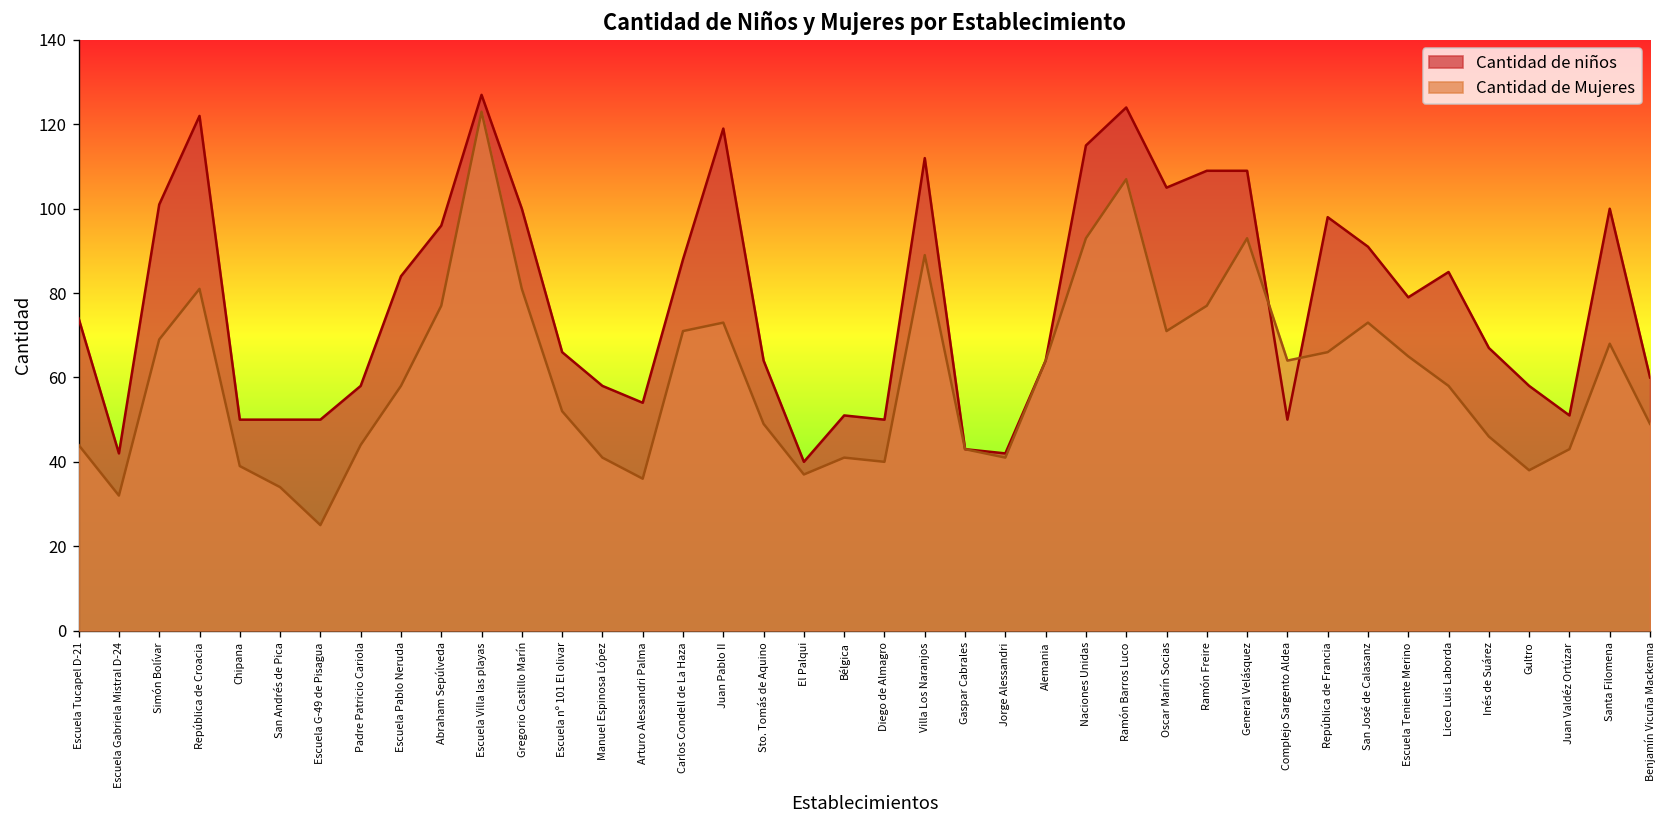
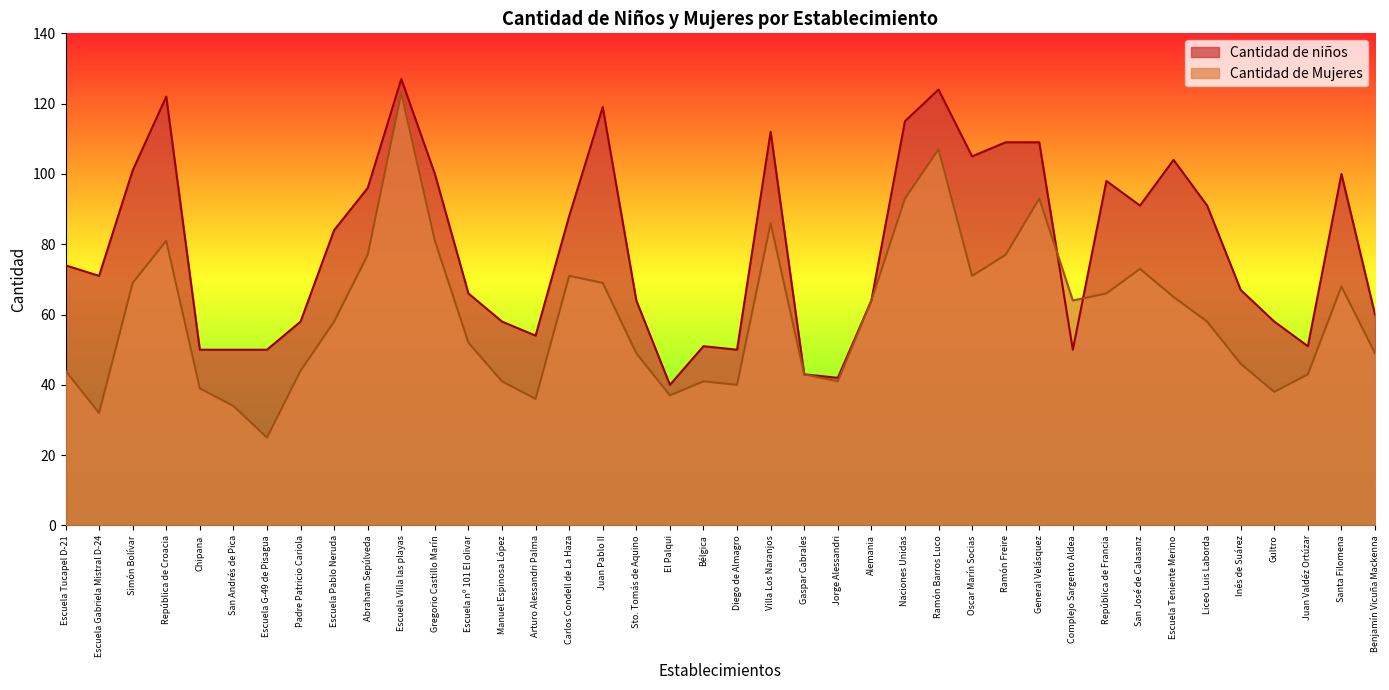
Cantidad de niños, Escuela Gabriela Mistral D-24: 42 -> 71
Cantidad de Mujeres, Juan Pablo II: 73 -> 69
Cantidad de Mujeres, Villa Los Naranjos: 89 -> 86
Cantidad de niños, Escuela Teniente Merino: 79 -> 104
Cantidad de niños, Liceo Luis Laborda: 85 -> 91
